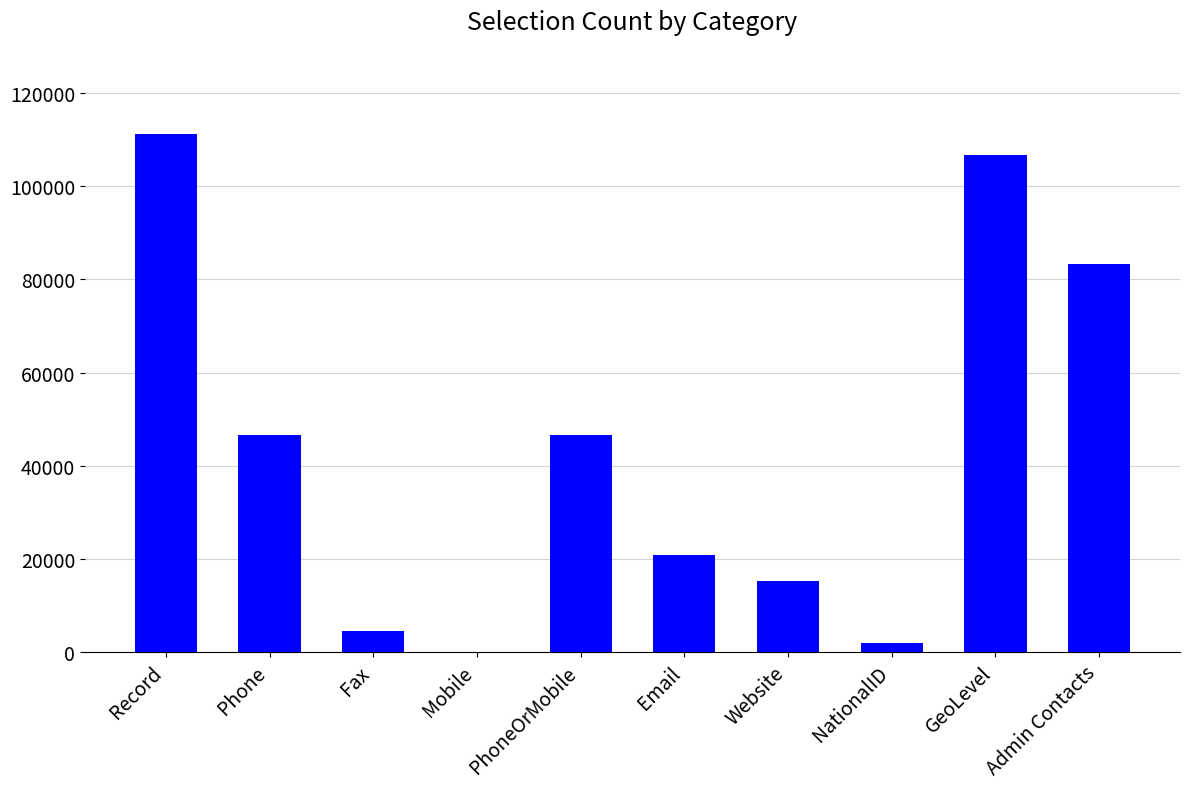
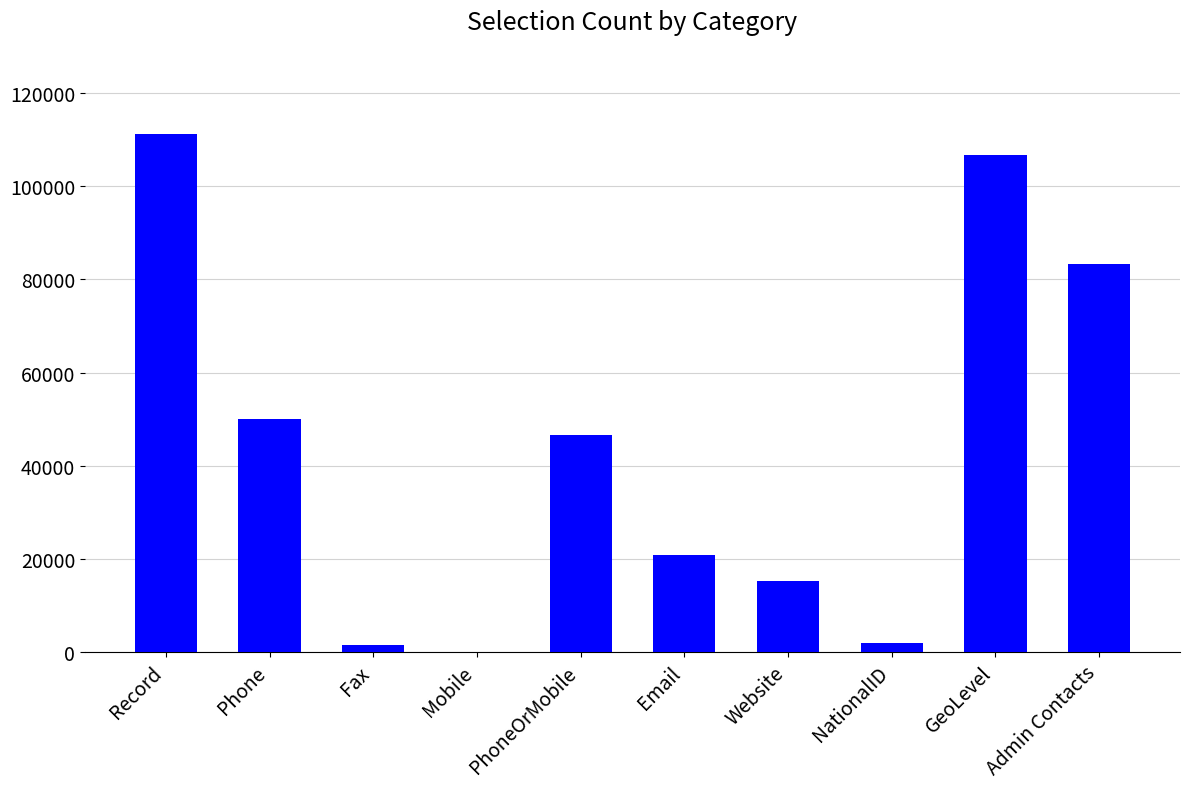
Phone: 47000 -> 50000
Fax: 5000 -> 2000
